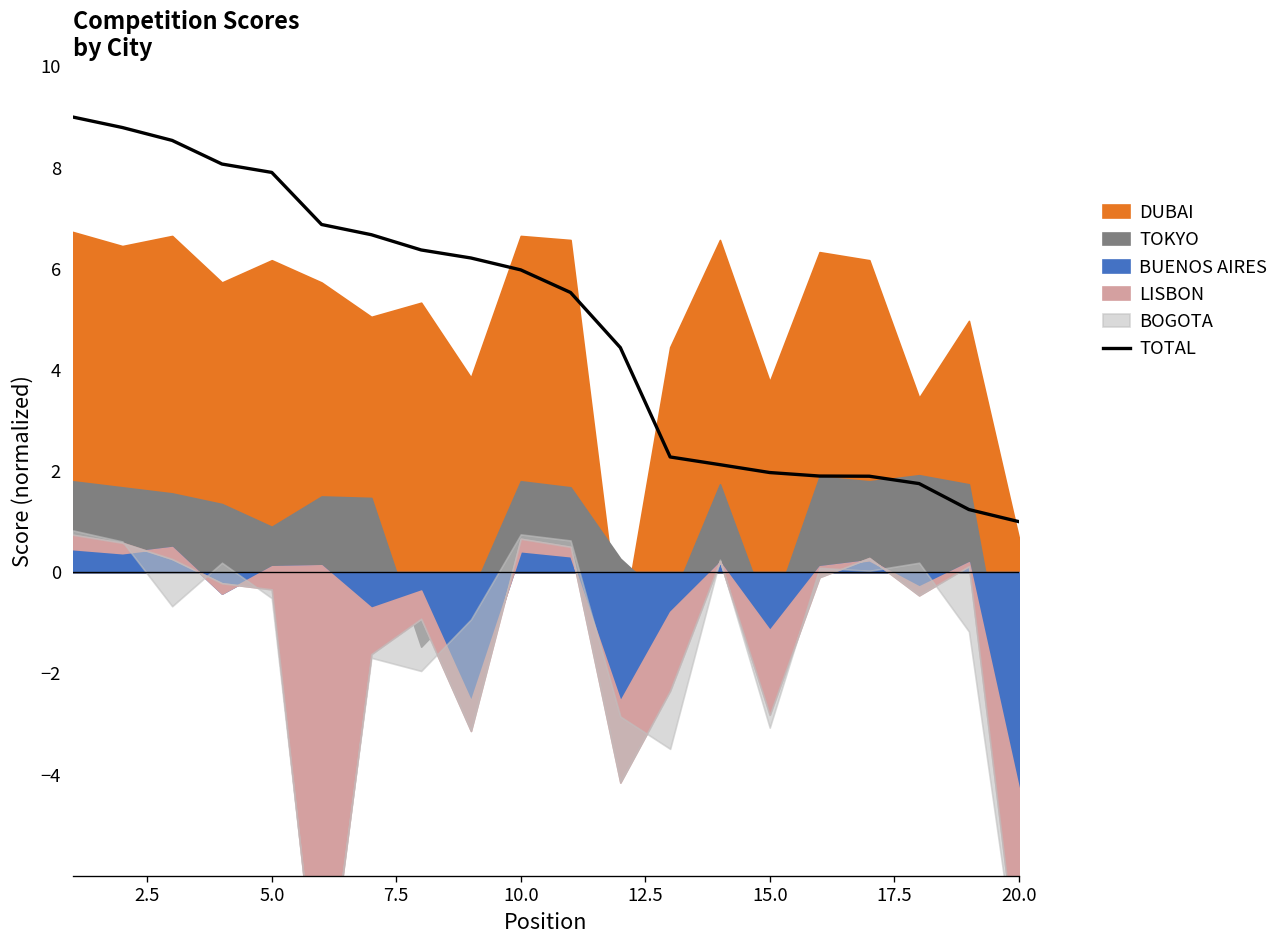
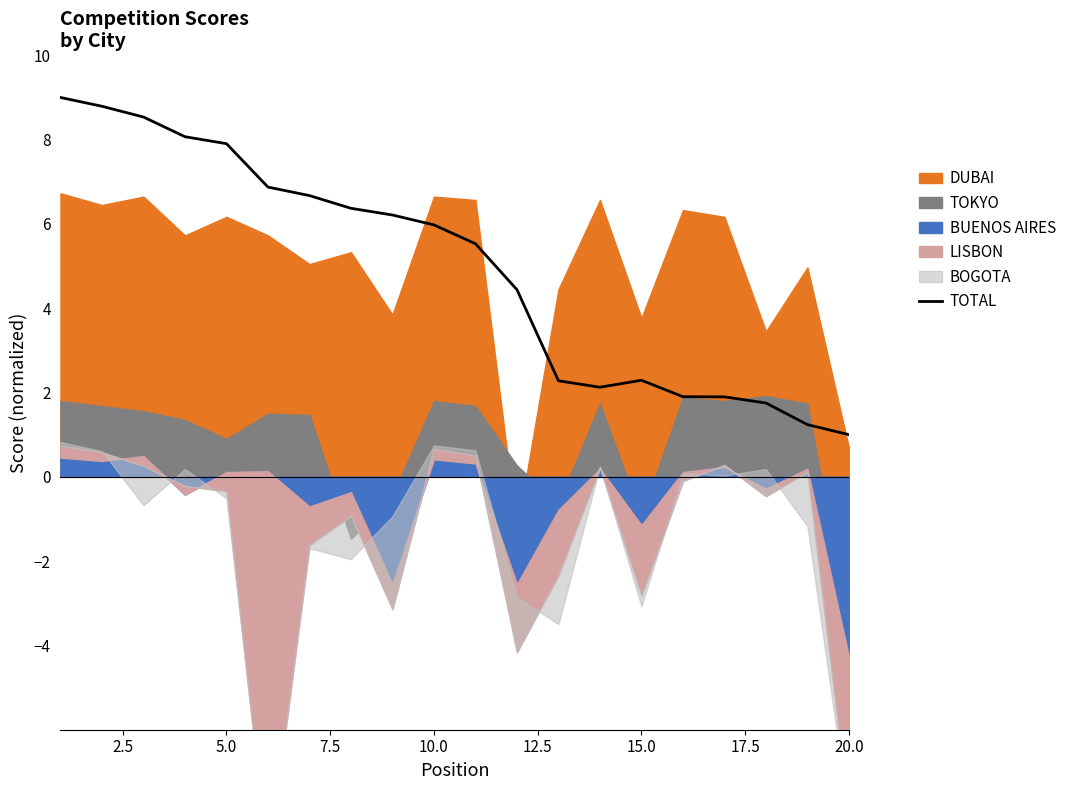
TOTAL, 15.0: 2.0 -> 2.3
